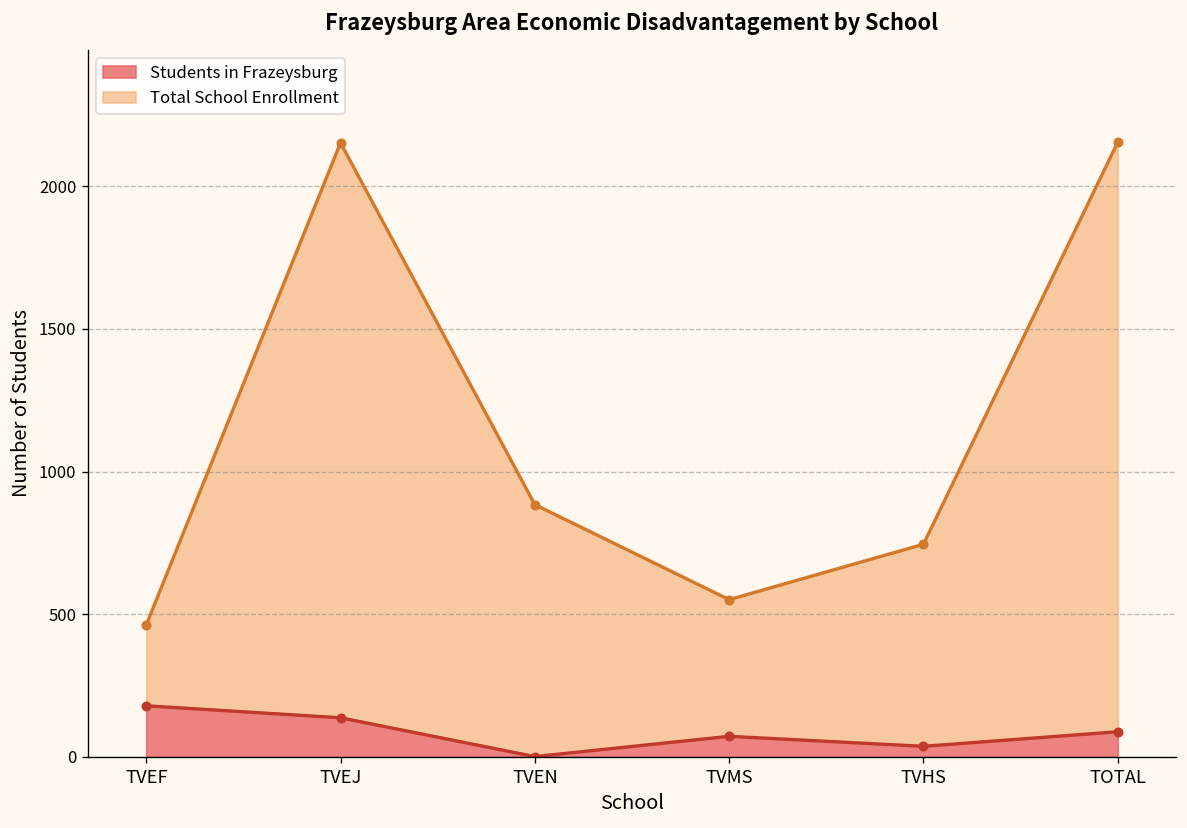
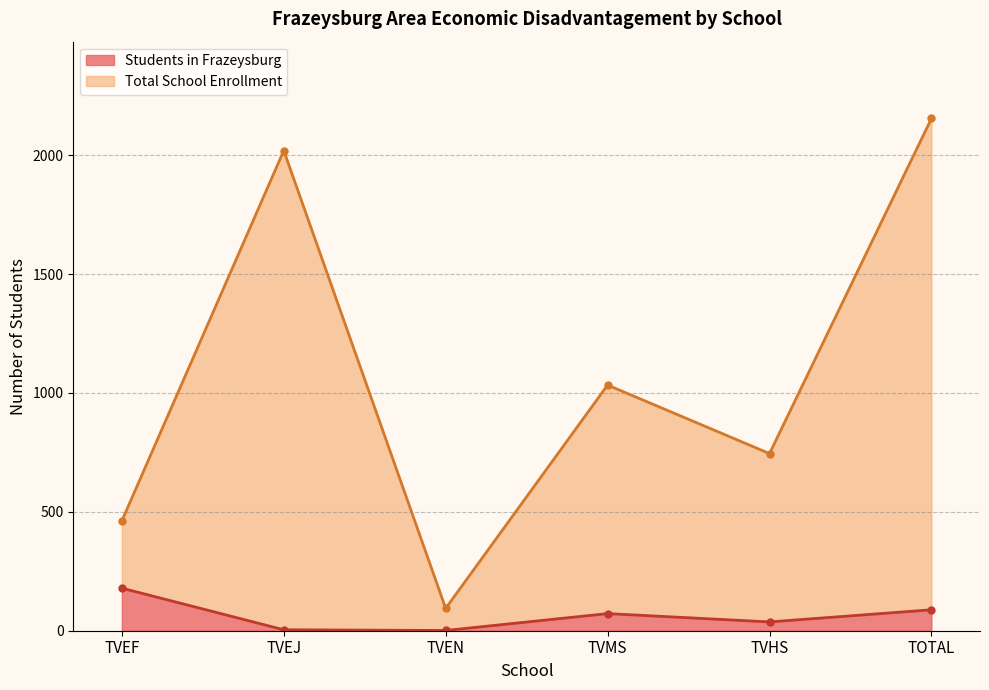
Students in Frazeysburg, TVEJ: 140 -> 0
Total School Enrollment, TVEN: 880 -> 90
Total School Enrollment, TVMS: 480 -> 960
